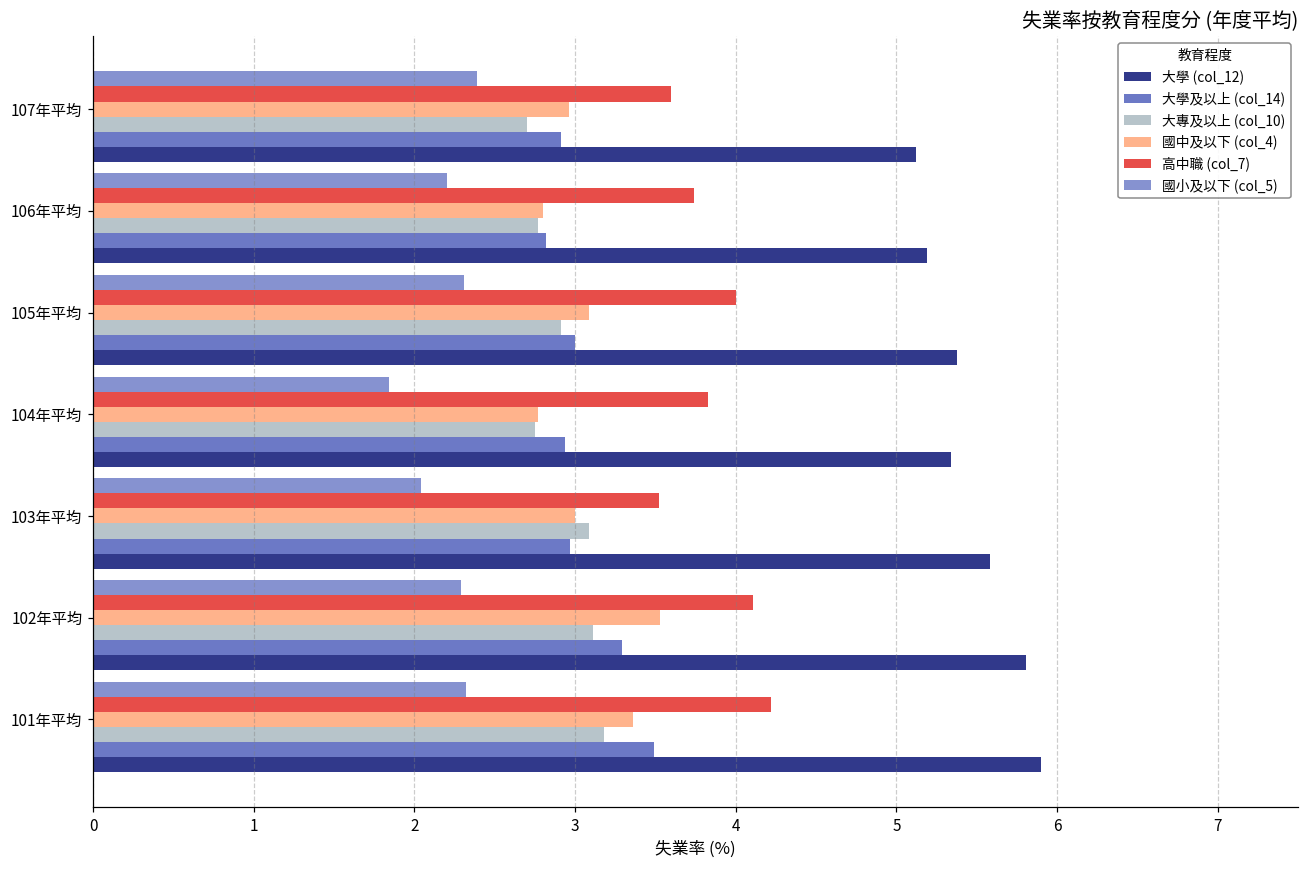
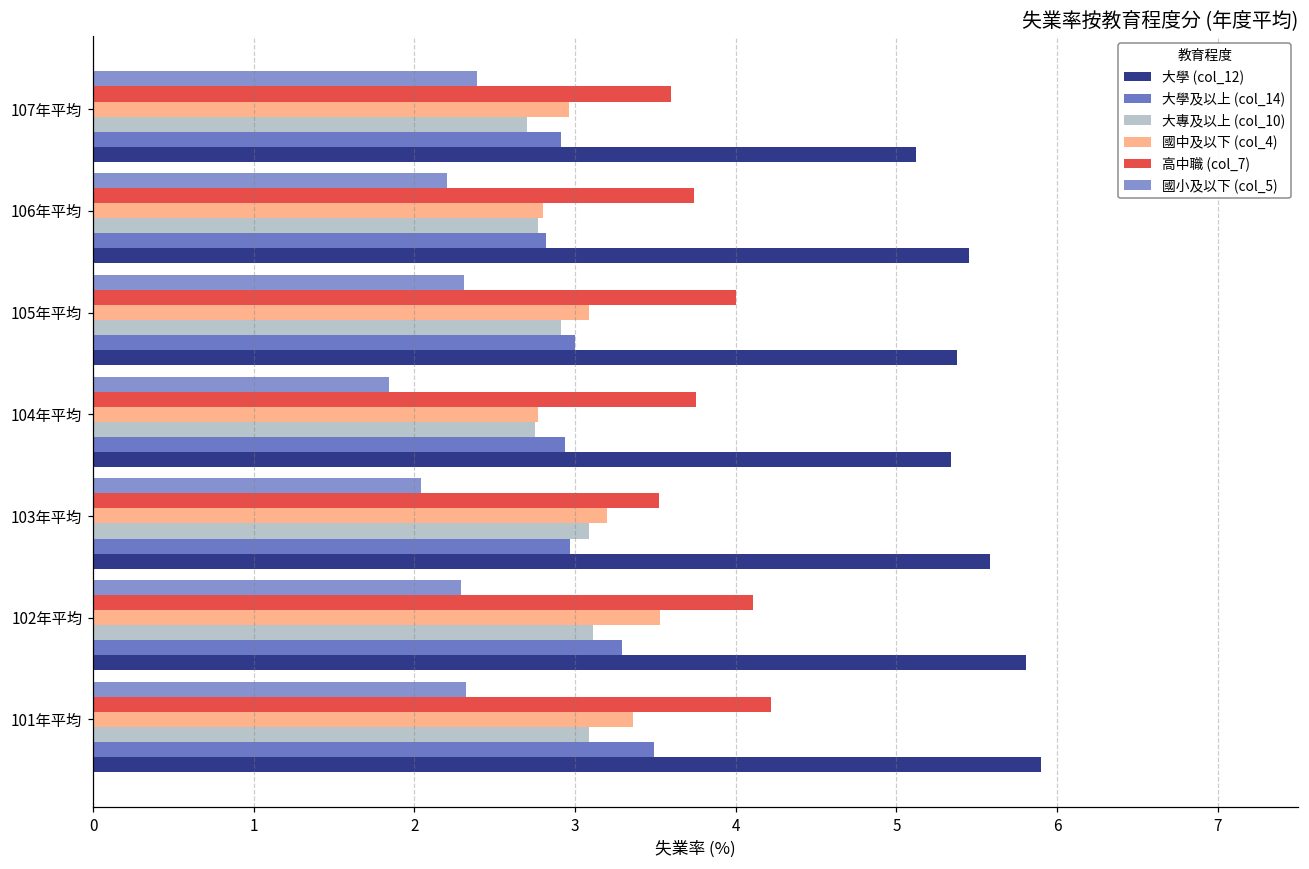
大學 (col_12), 106年平均: 5.19 -> 5.45
高中職 (col_7), 104年平均: 3.83 -> 3.75
國中及以下 (col_4), 103年平均: 3.0 -> 3.2
大專及以上 (col_10), 101年平均: 3.18 -> 3.09
